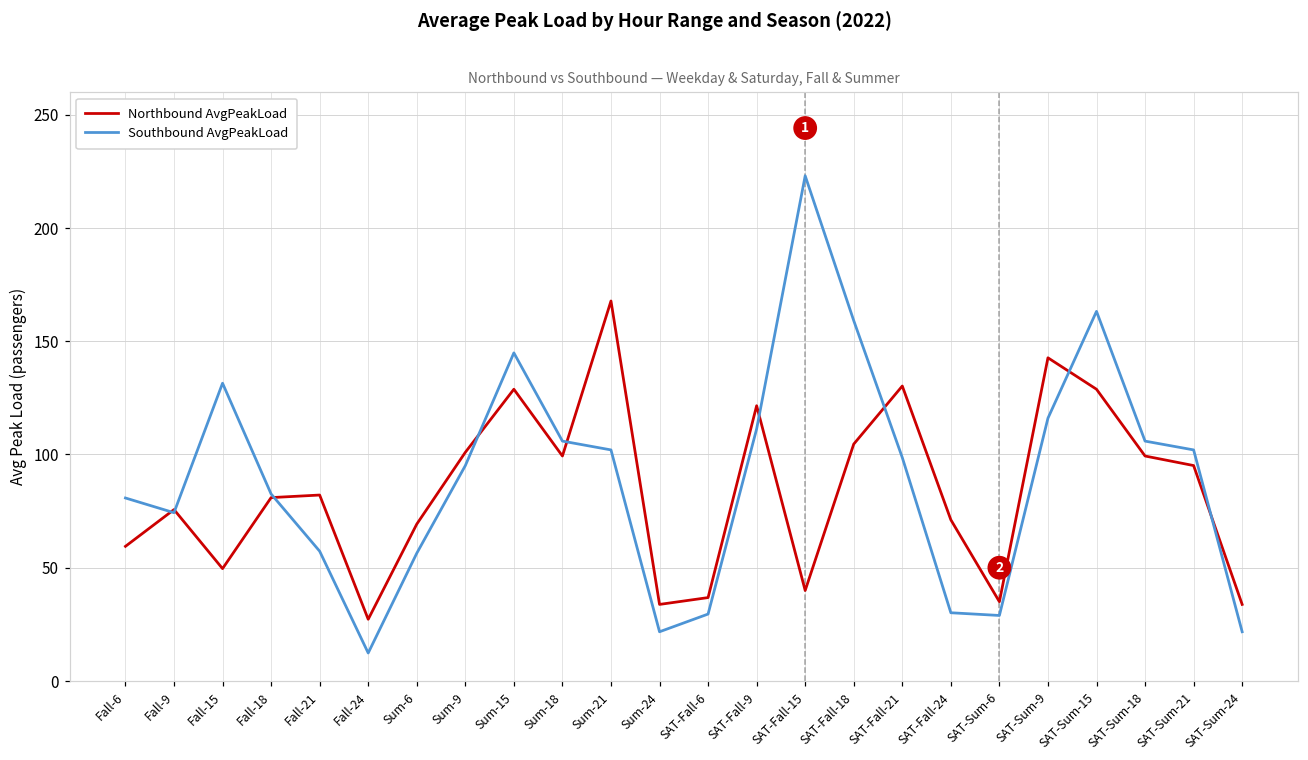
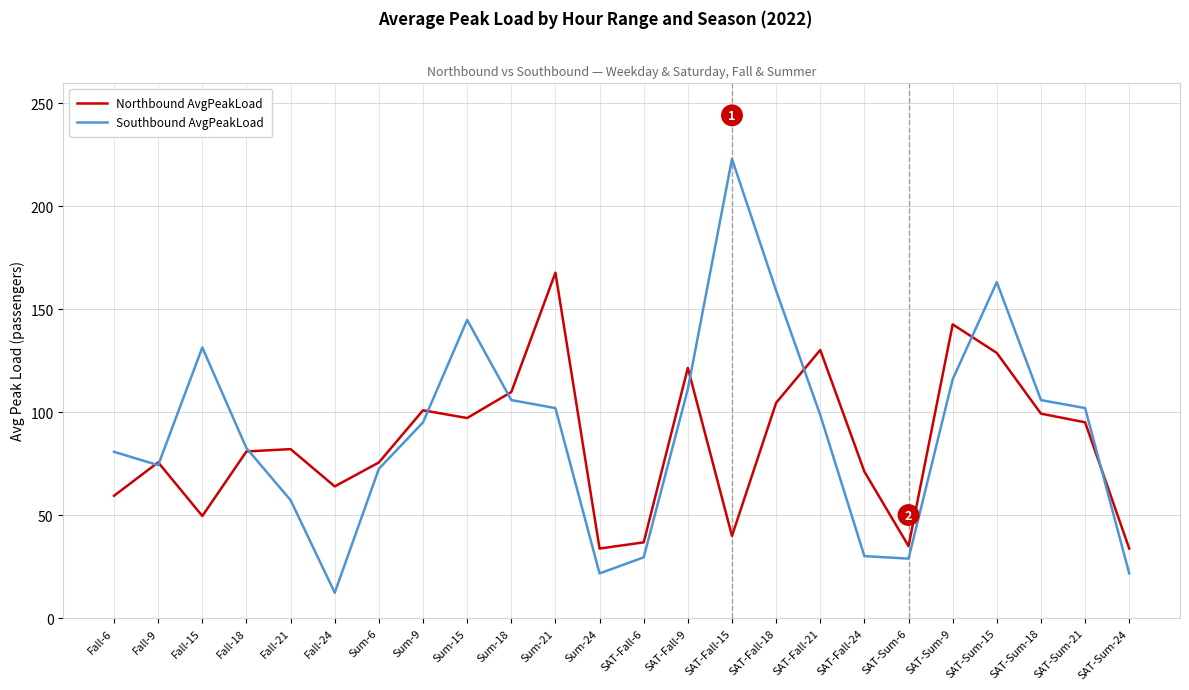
Northbound AvgPeakLoad, Fall-24: 27 -> 64
Northbound AvgPeakLoad, Sum-6: 69 -> 76
Southbound AvgPeakLoad, Sum-6: 56 -> 73
Northbound AvgPeakLoad, Sum-15: 129 -> 97
Northbound AvgPeakLoad, Sum-18: 99 -> 110
